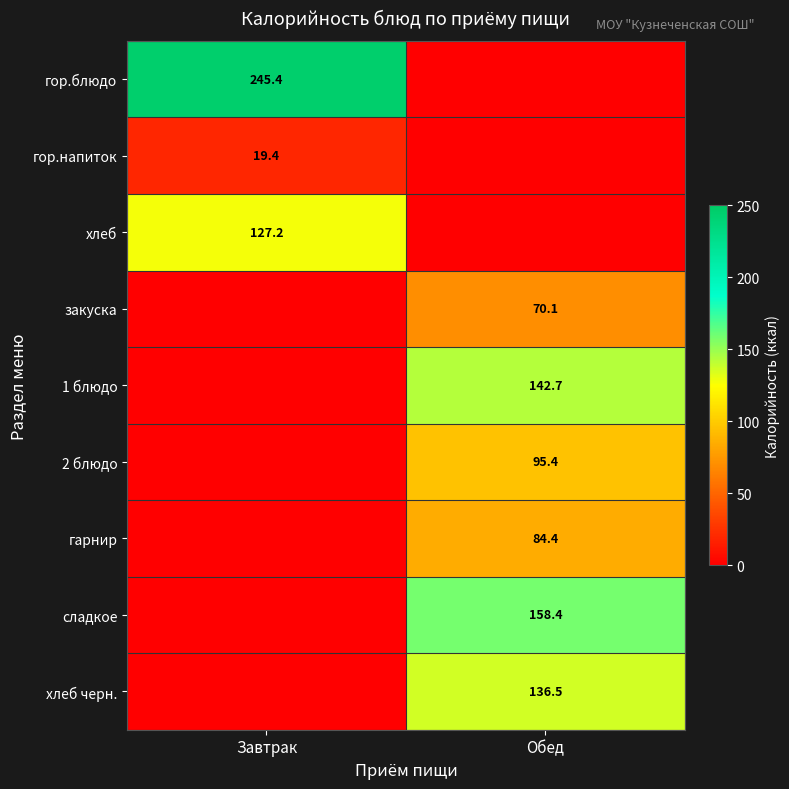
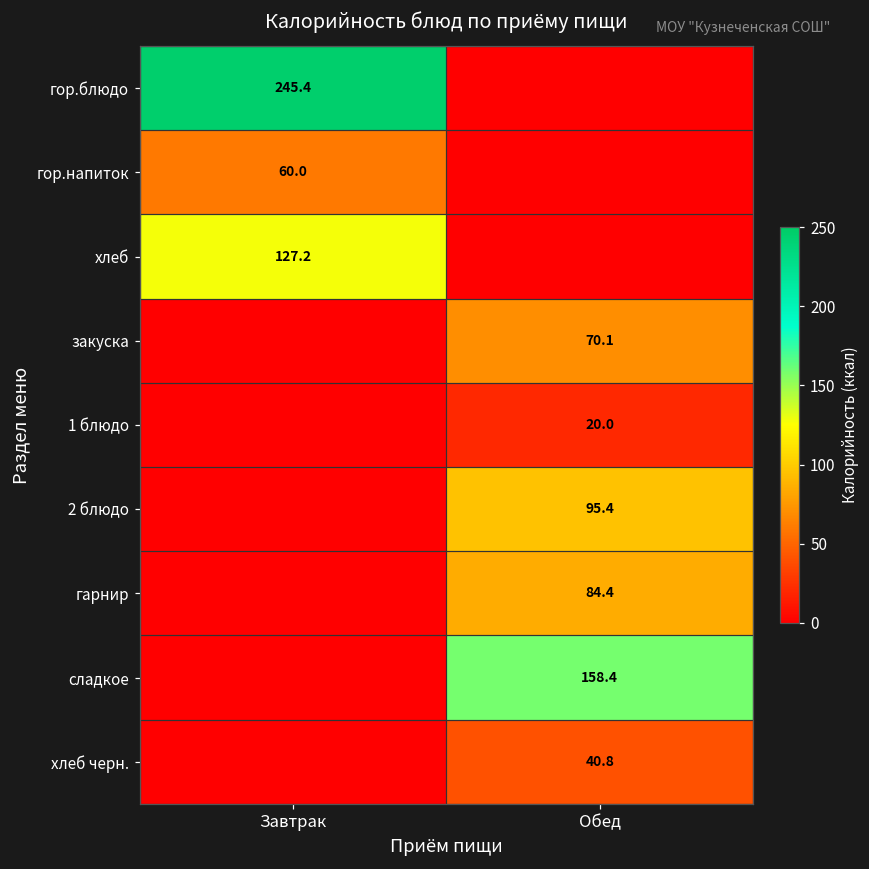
гор.напиток, Завтрак: 19.4 -> 60.0
1 блюдо, Обед: 142.7 -> 20.0
хлеб черн., Обед: 136.5 -> 40.8
